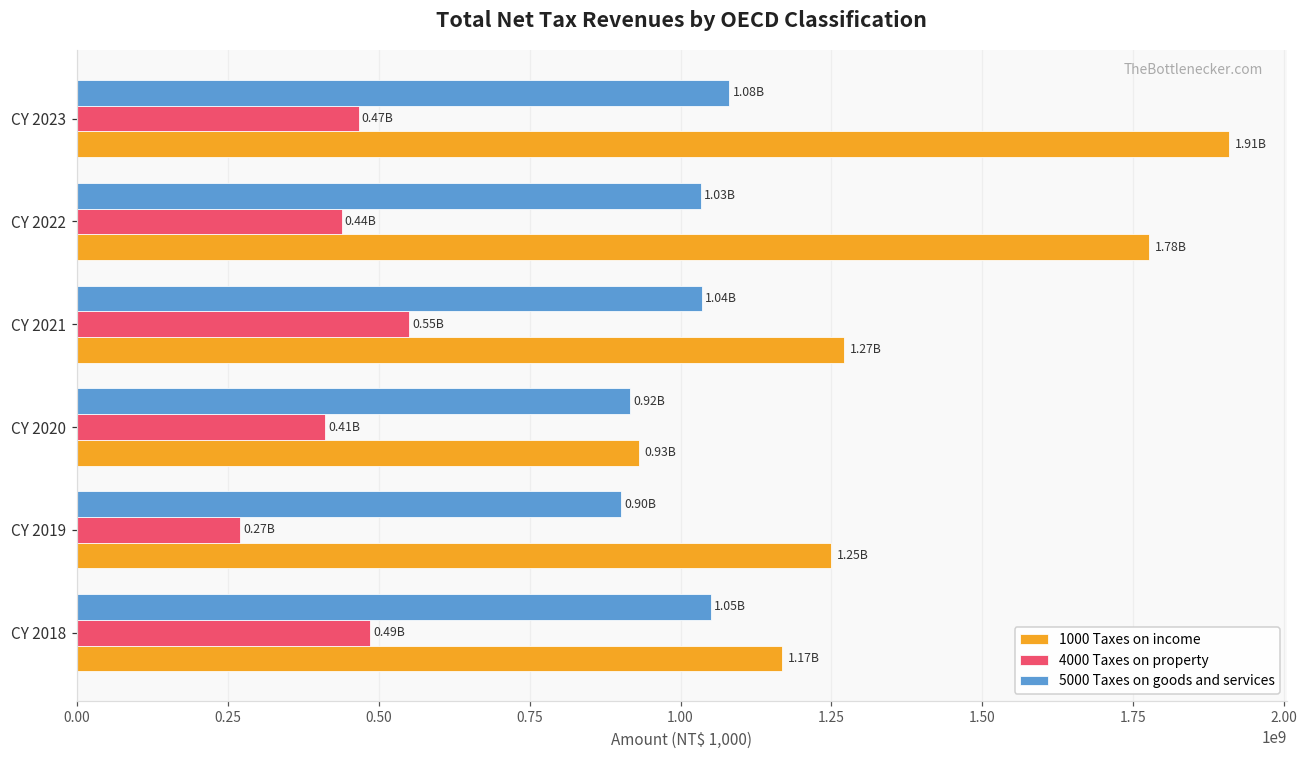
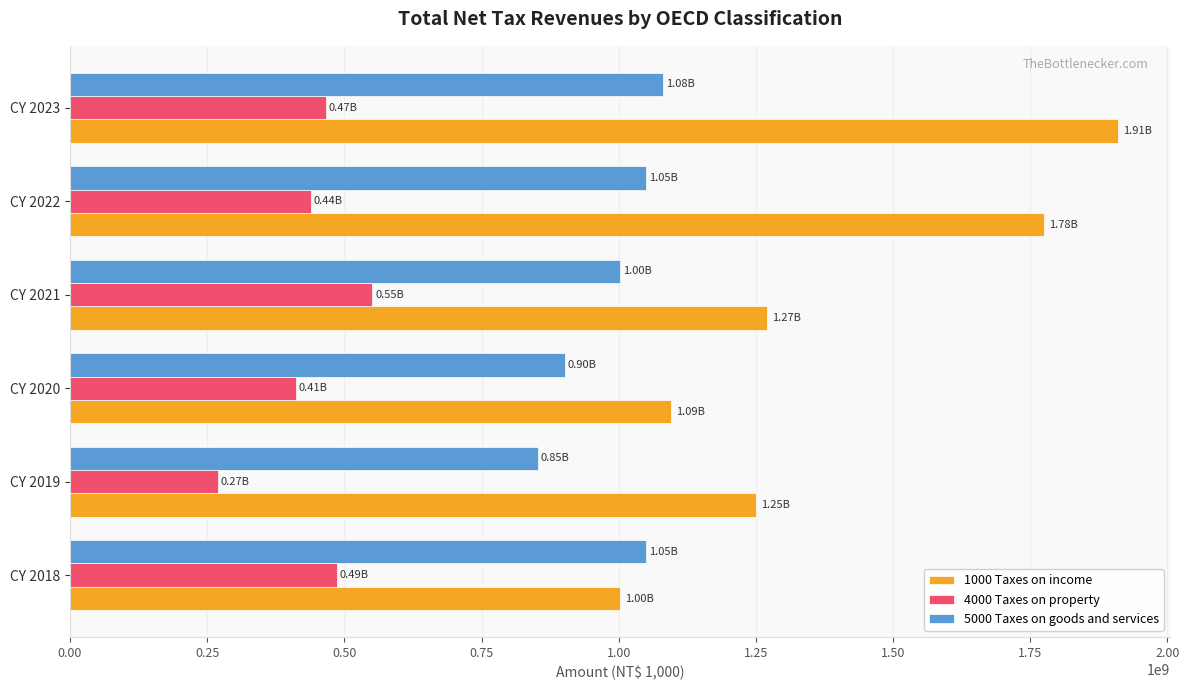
5000 Taxes on goods and services, CY 2022: 1.03B -> 1.05B
5000 Taxes on goods and services, CY 2021: 1.04B -> 1.00B
5000 Taxes on goods and services, CY 2020: 0.92B -> 0.90B
1000 Taxes on income, CY 2020: 0.93B -> 1.09B
5000 Taxes on goods and services, CY 2019: 0.90B -> 0.85B
1000 Taxes on income, CY 2018: 1.17B -> 1.00B
